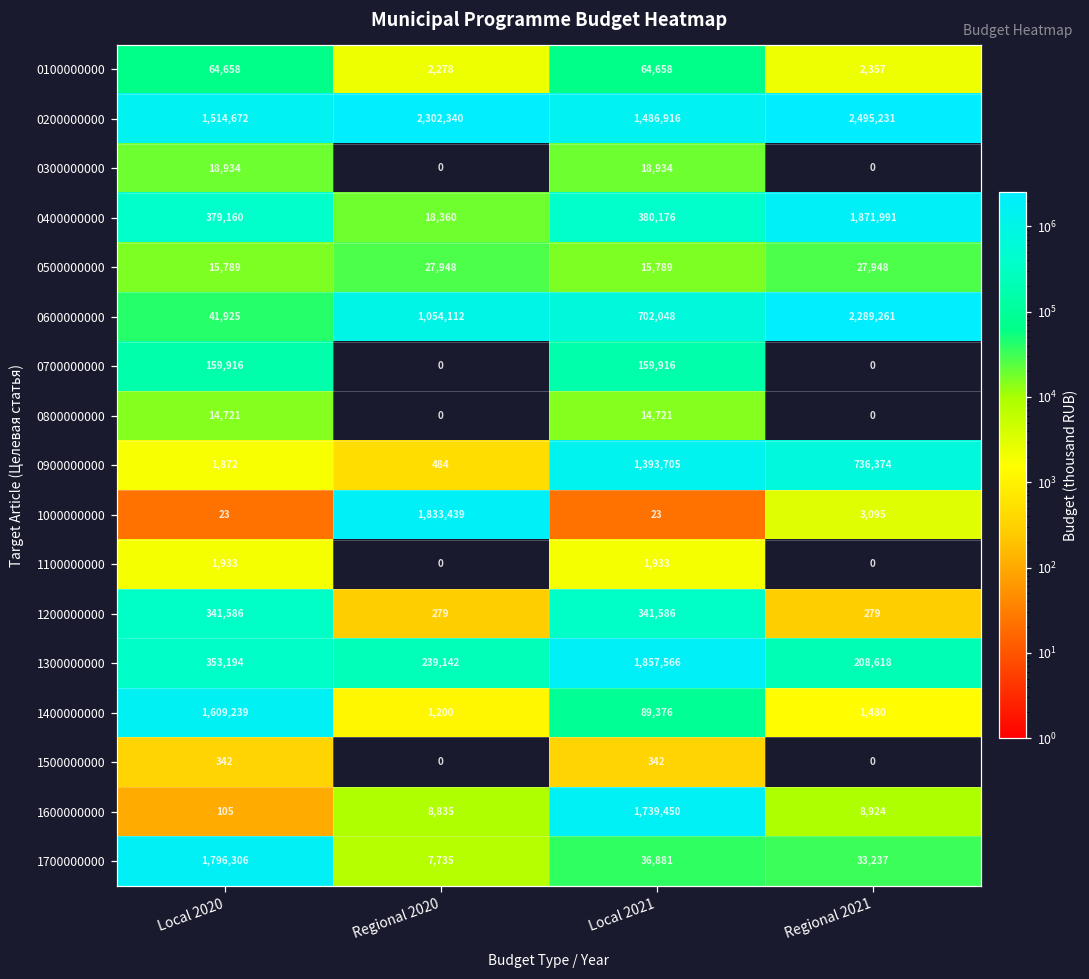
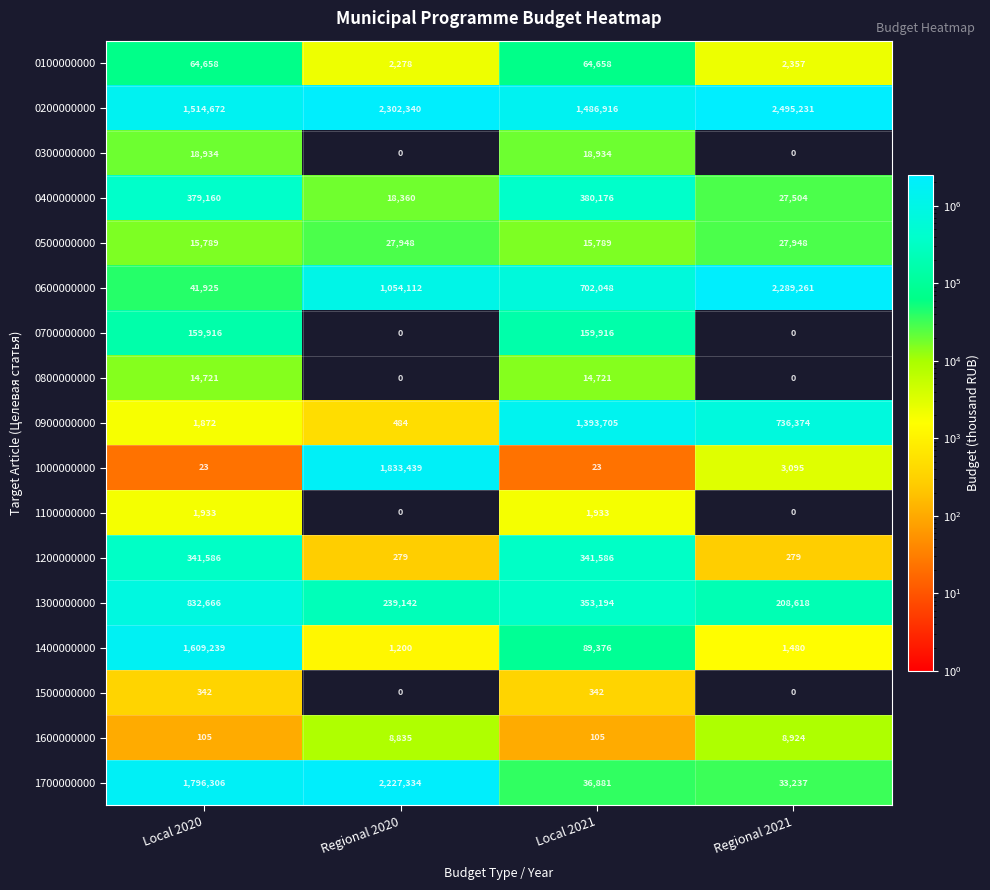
0400000000, Regional 2021: 1,871,991 -> 27,504
1300000000, Local 2020: 353,194 -> 832,666
1300000000, Local 2021: 1,857,566 -> 353,194
1600000000, Local 2021: 1,739,450 -> 105
1700000000, Regional 2020: 7,735 -> 2,227,334
